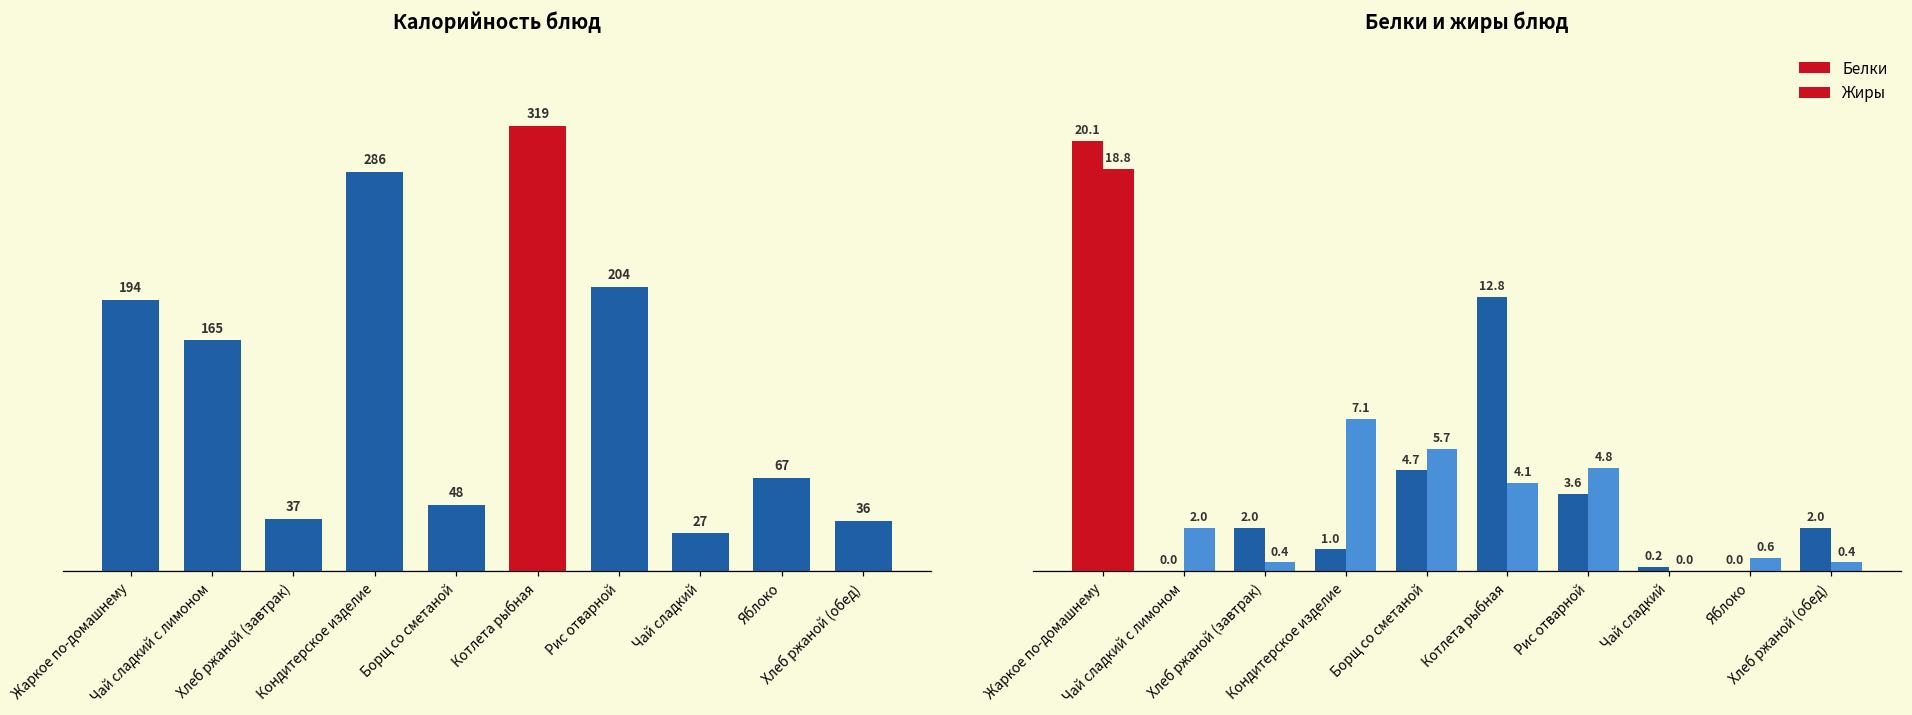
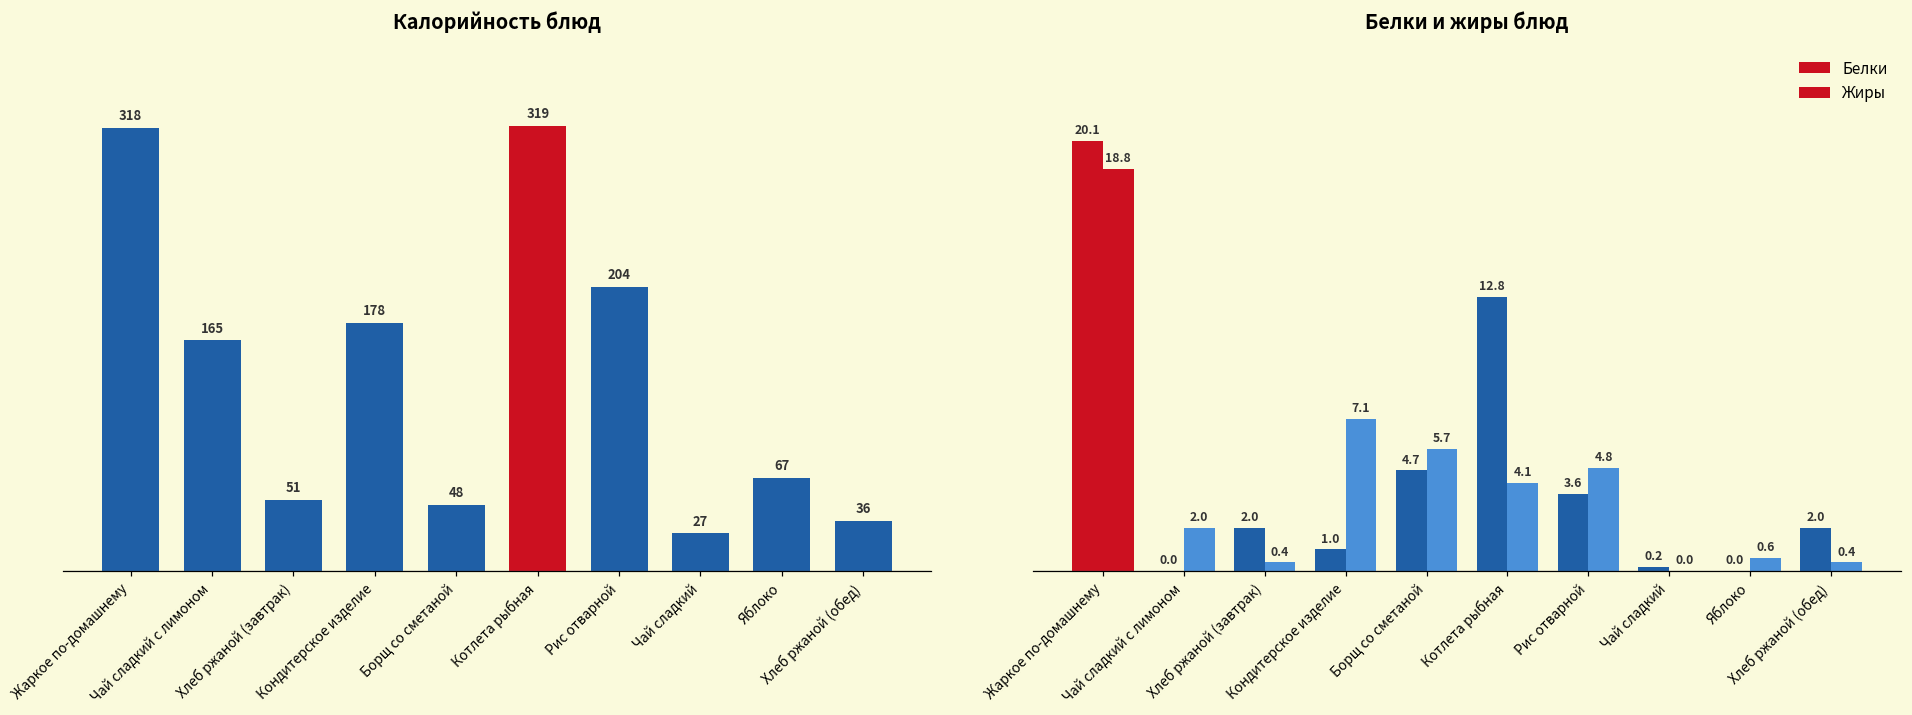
Калорийность блюд, Жаркое по-домашнему: 194 -> 318
Калорийность блюд, Хлеб ржаной (завтрак): 37 -> 51
Калорийность блюд, Кондитерское изделие: 286 -> 178
